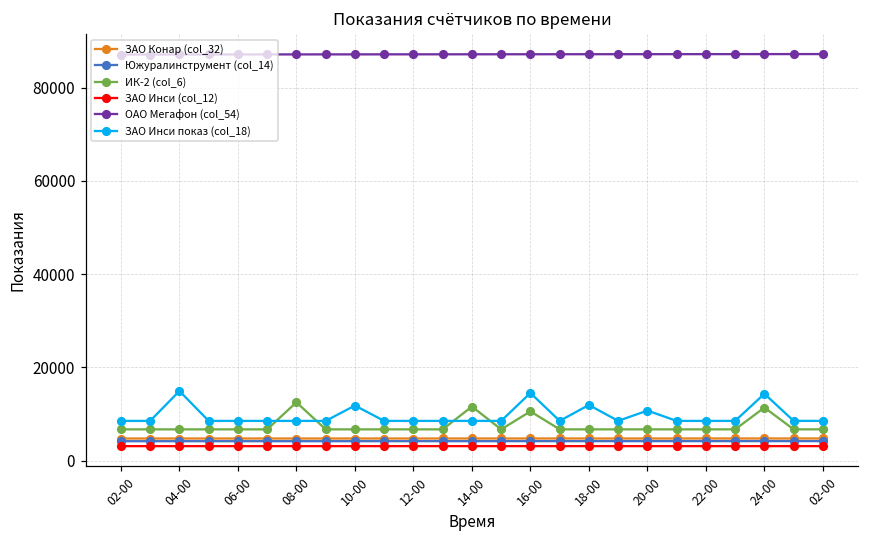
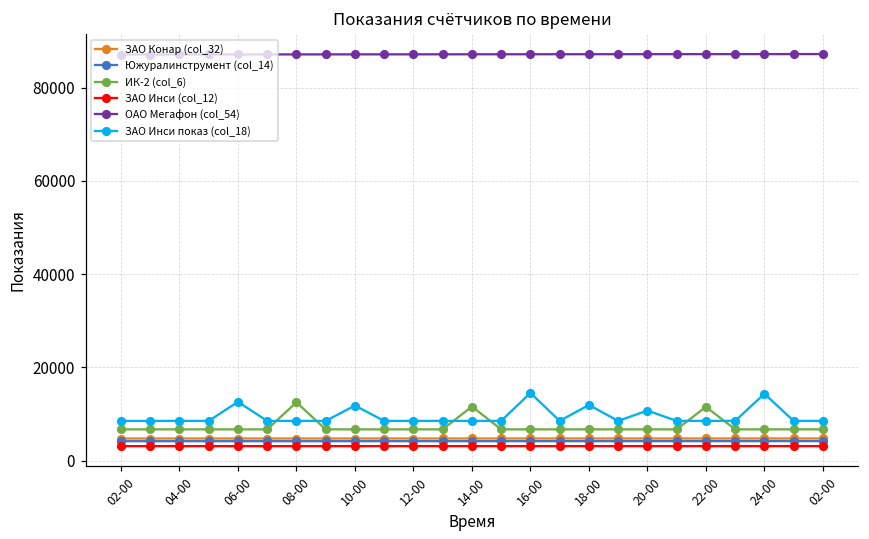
ЗАО Инси показ (col_18), 04-00: 15000 -> 9000
ЗАО Инси показ (col_18), 06-00: 9000 -> 13000
ИК-2 (col_6), 16-00: 11000 -> 7000
ИК-2 (col_6), 22-00: 7000 -> 12000
ИК-2 (col_6), 24-00: 11000 -> 7000
